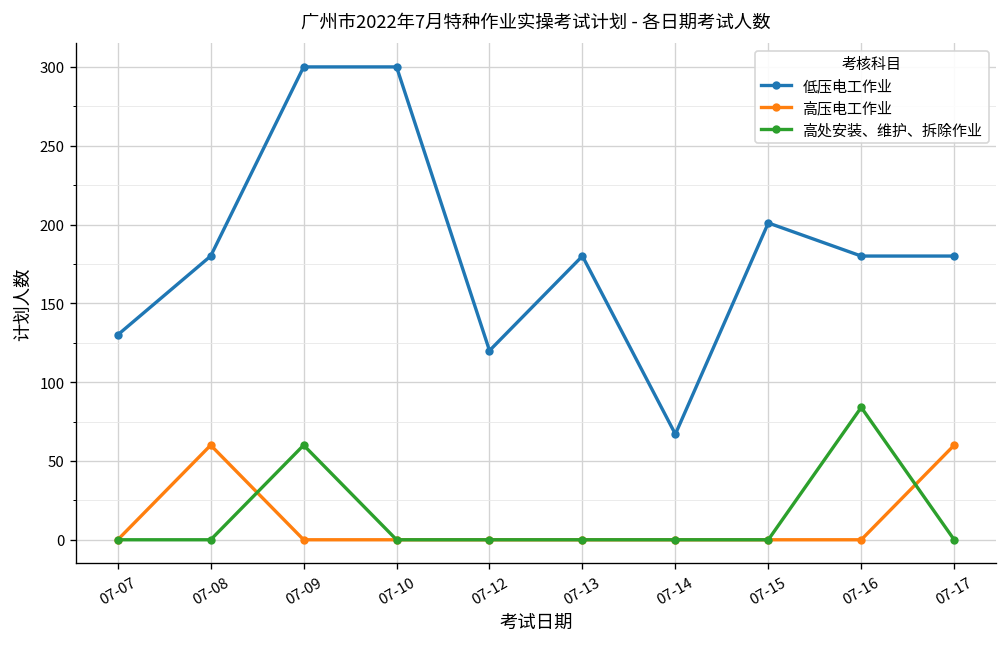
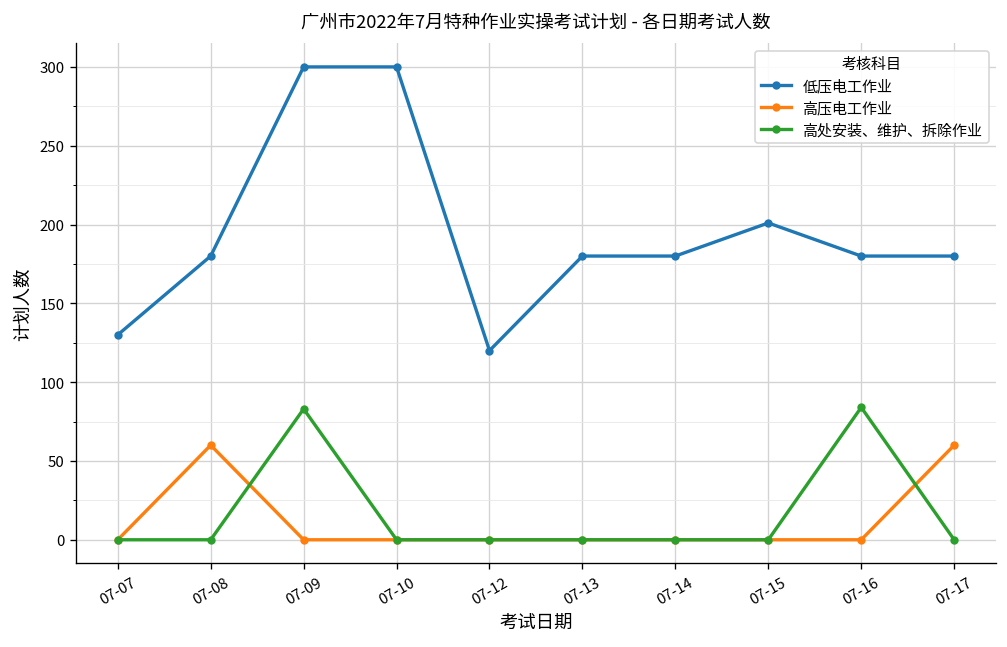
高处安装、维护、拆除作业, 07-09: 60 -> 83
低压电工作业, 07-14: 67 -> 180
